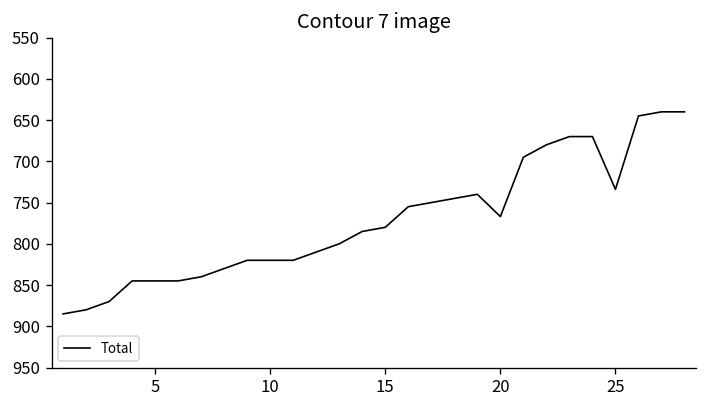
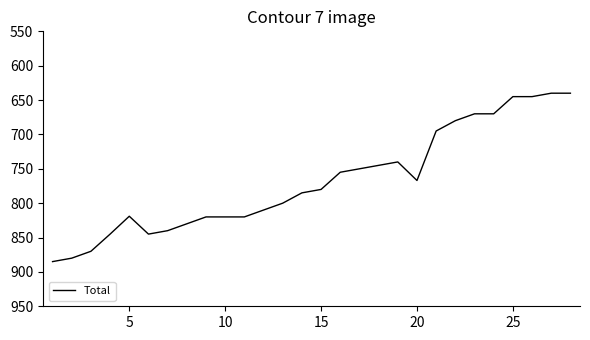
5: 850 -> 820
25: 730 -> 650
